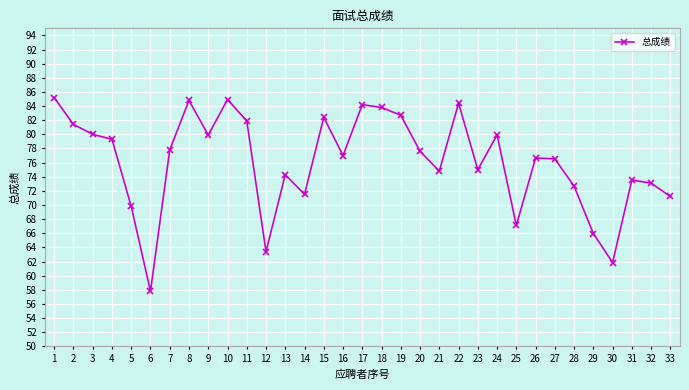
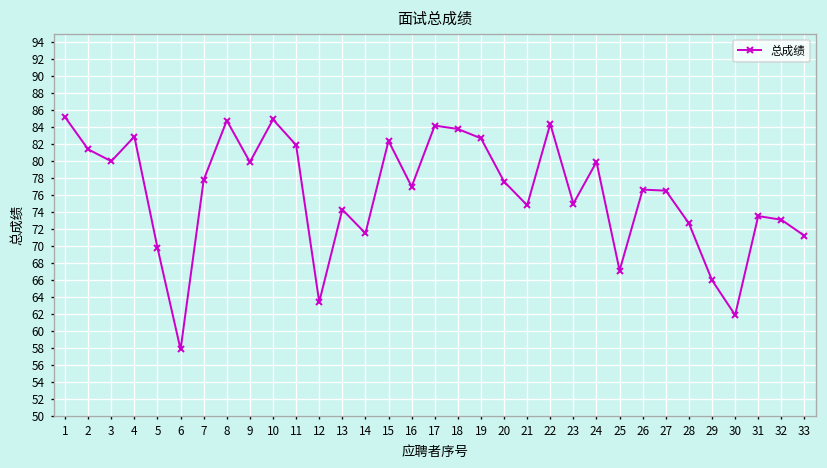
4: 79 -> 83
